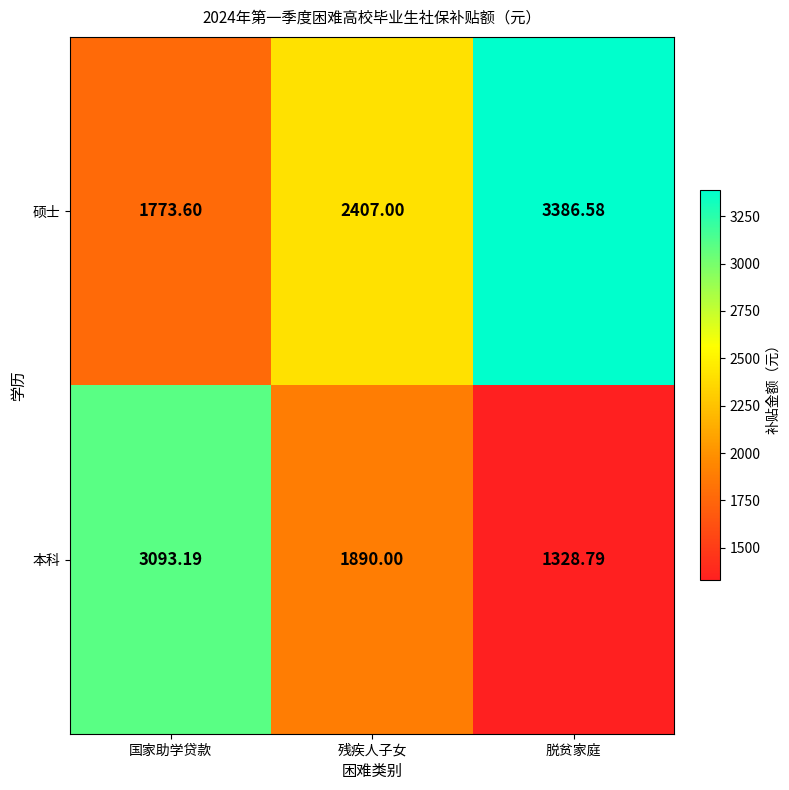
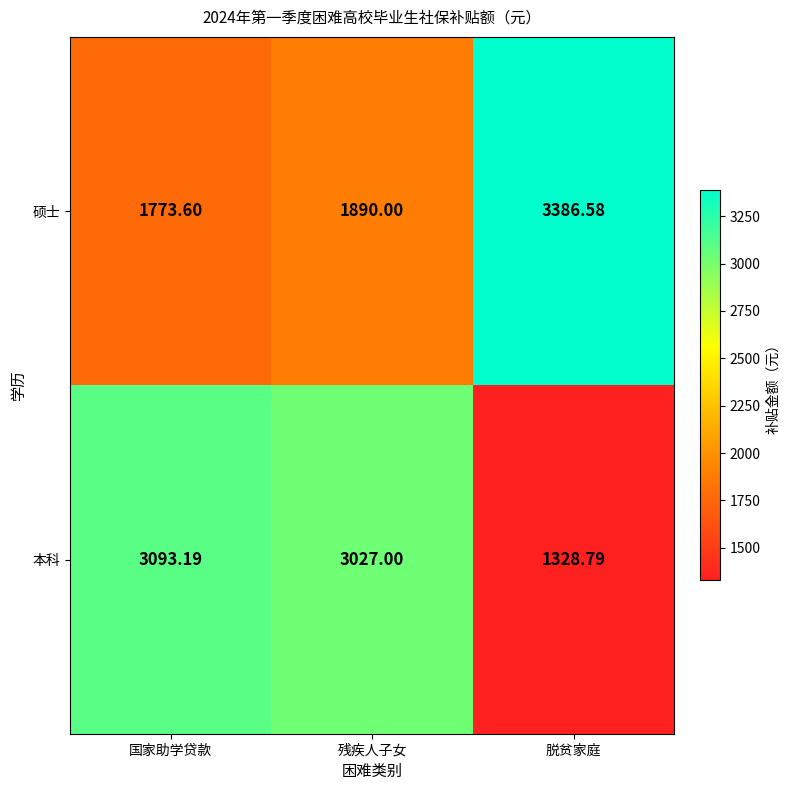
硕士, 残疾人子女: 2407.00 -> 1890.00
本科, 残疾人子女: 1890.00 -> 3027.00
